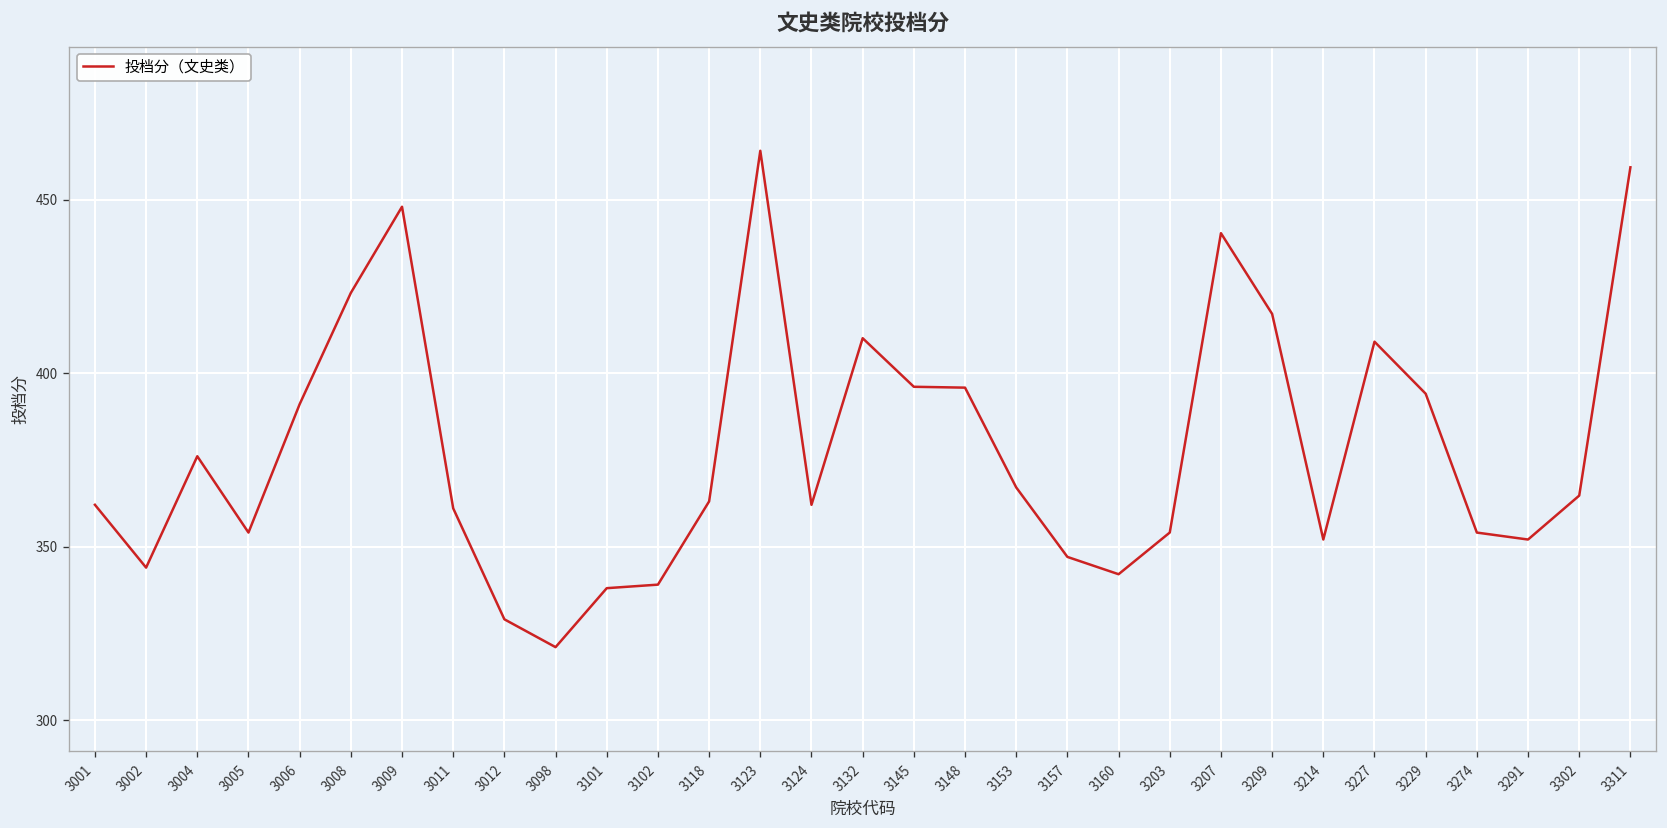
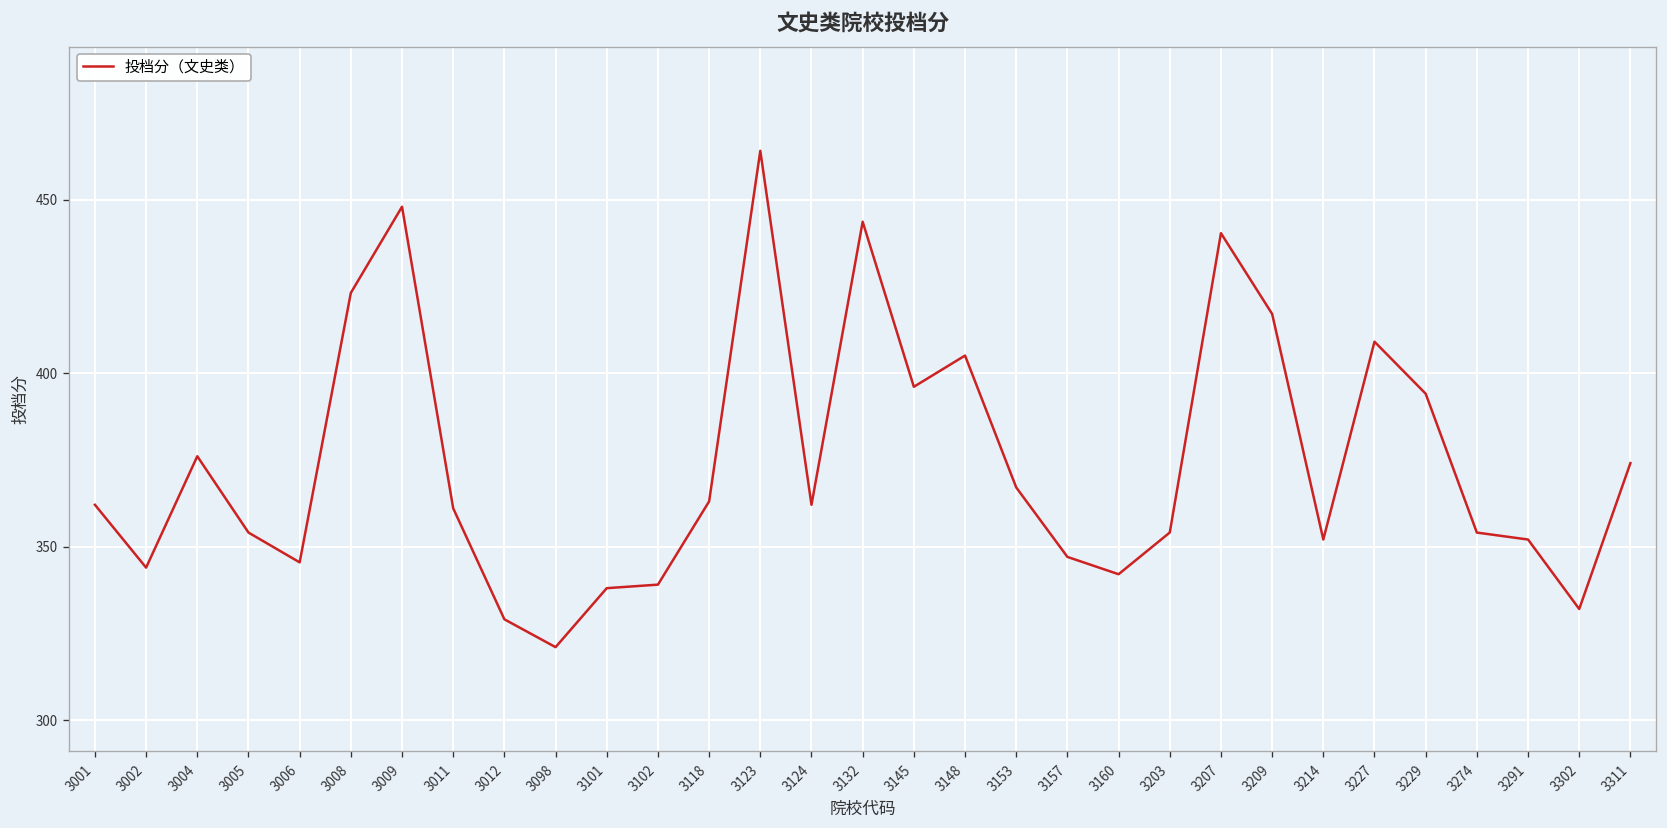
3006: 391 -> 346
3132: 410 -> 444
3148: 396 -> 405
3302: 365 -> 332
3311: 459 -> 374
